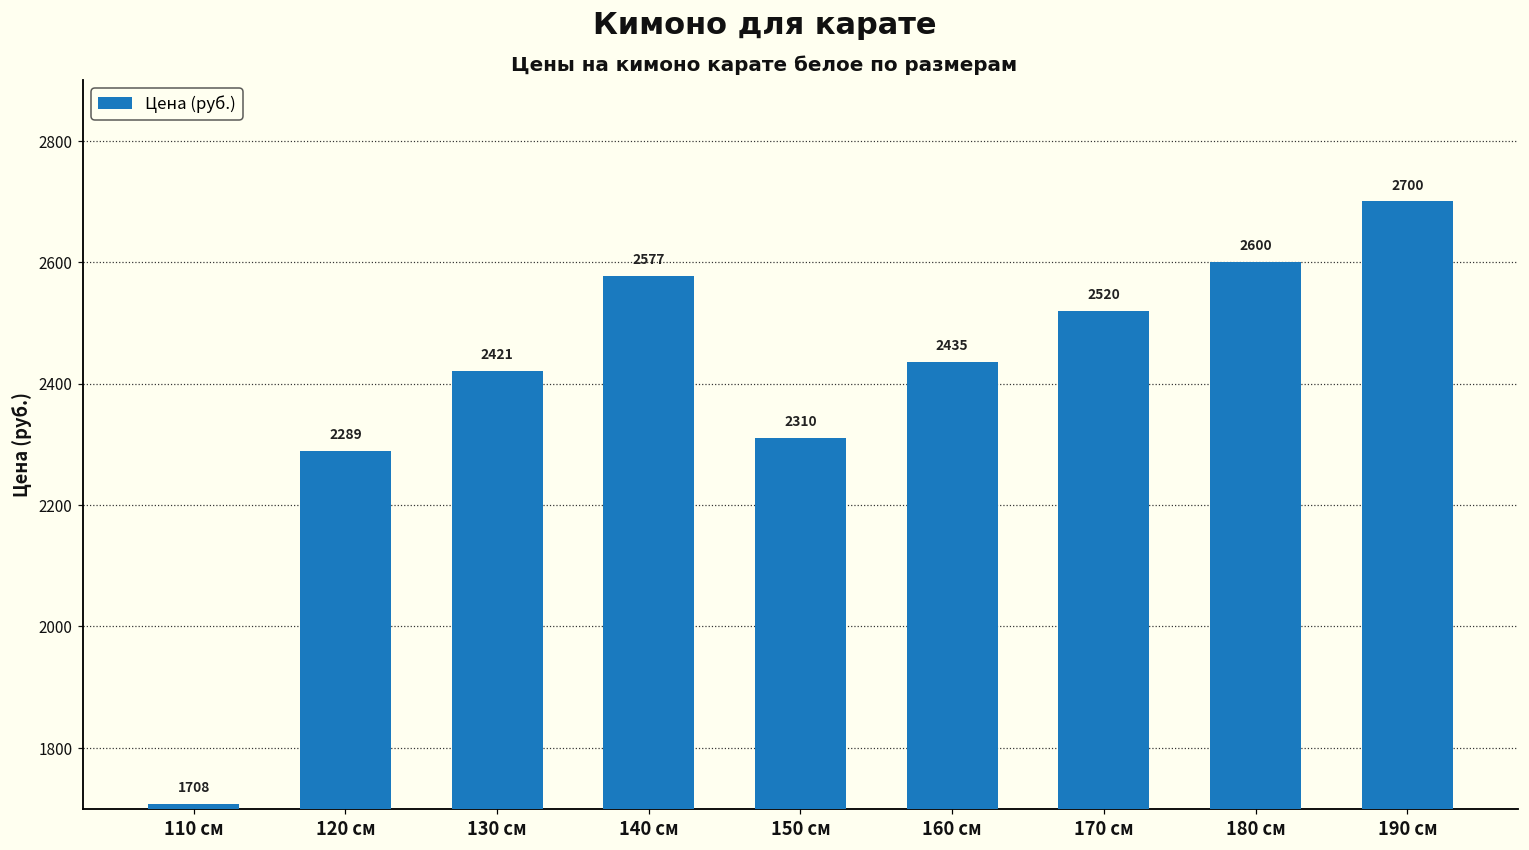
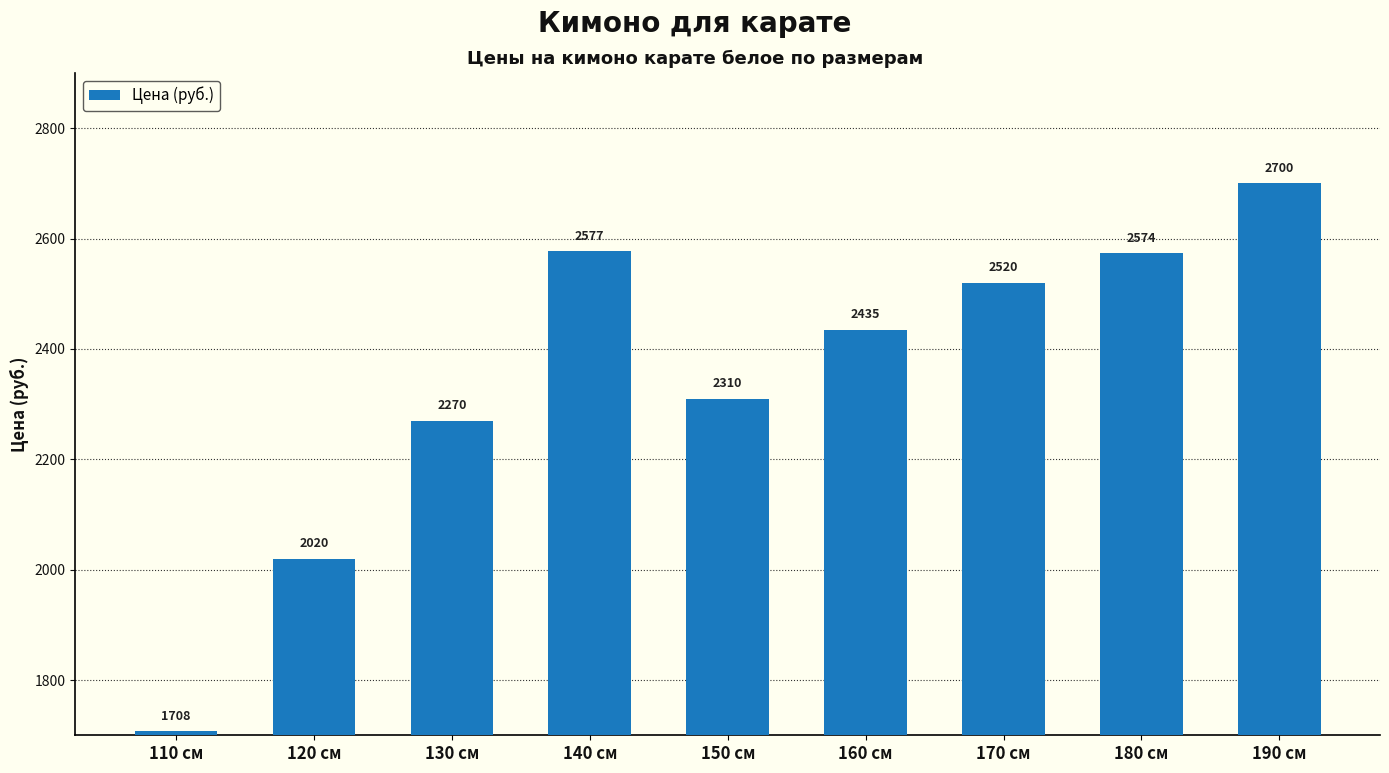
120 см: 2289 -> 2020
130 см: 2421 -> 2270
180 см: 2600 -> 2574
